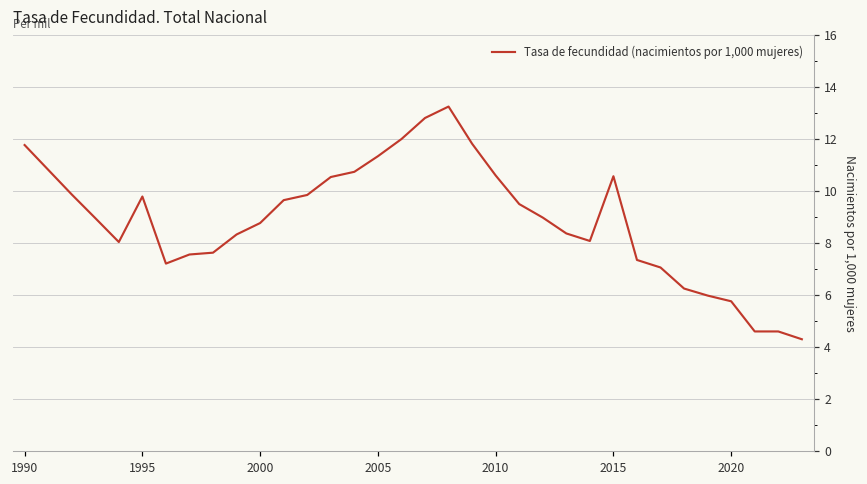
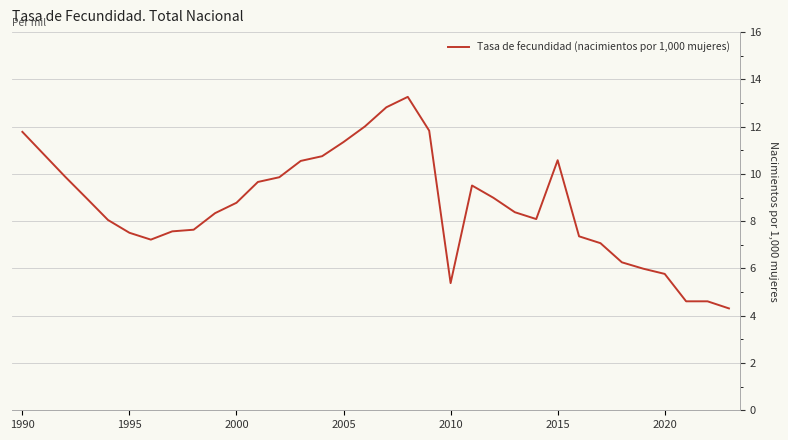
1995: 9.8 -> 7.5
2010: 10.6 -> 5.4
